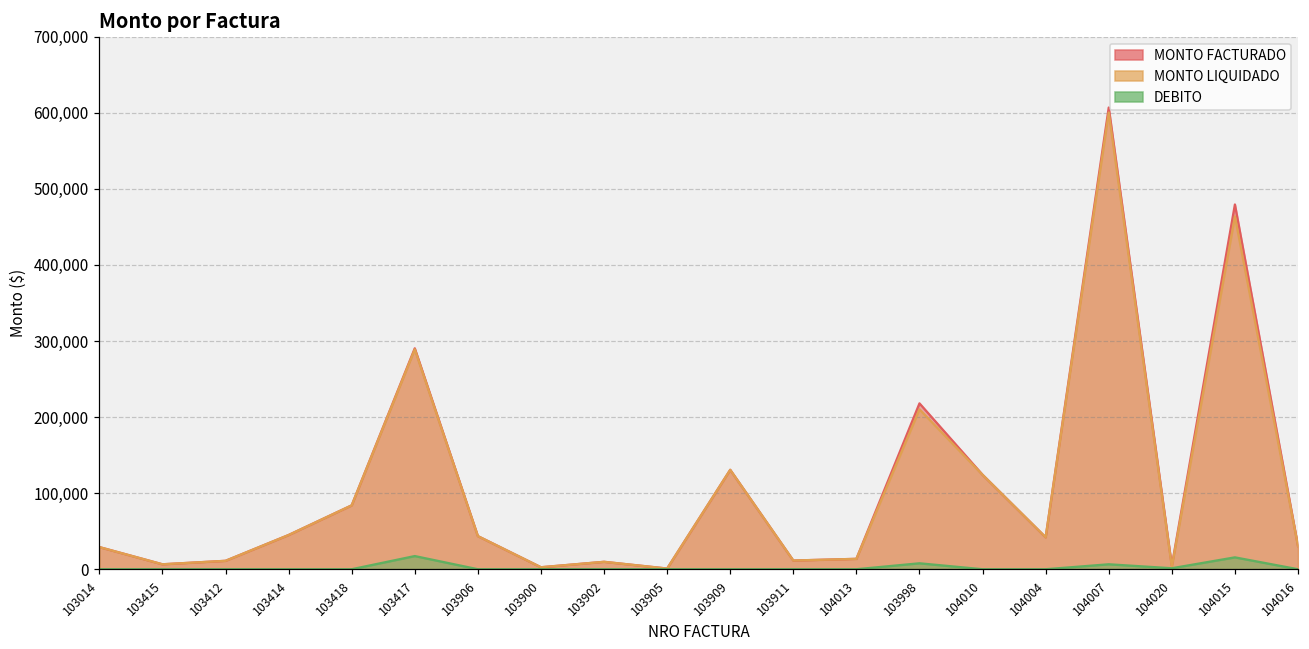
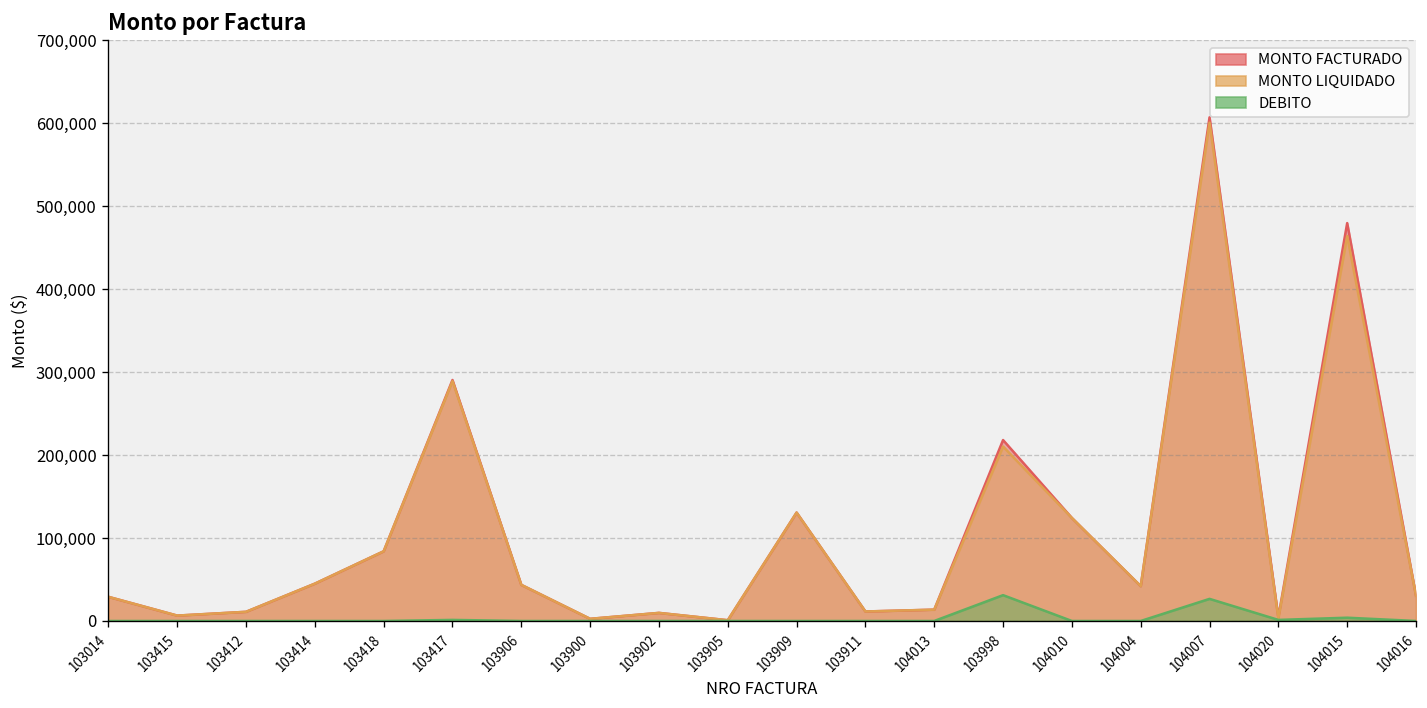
DEBITO, 103417: 20,000 -> 0
DEBITO, 103998: 10,000 -> 30,000
DEBITO, 104007: 10,000 -> 30,000
DEBITO, 104015: 20,000 -> 0
